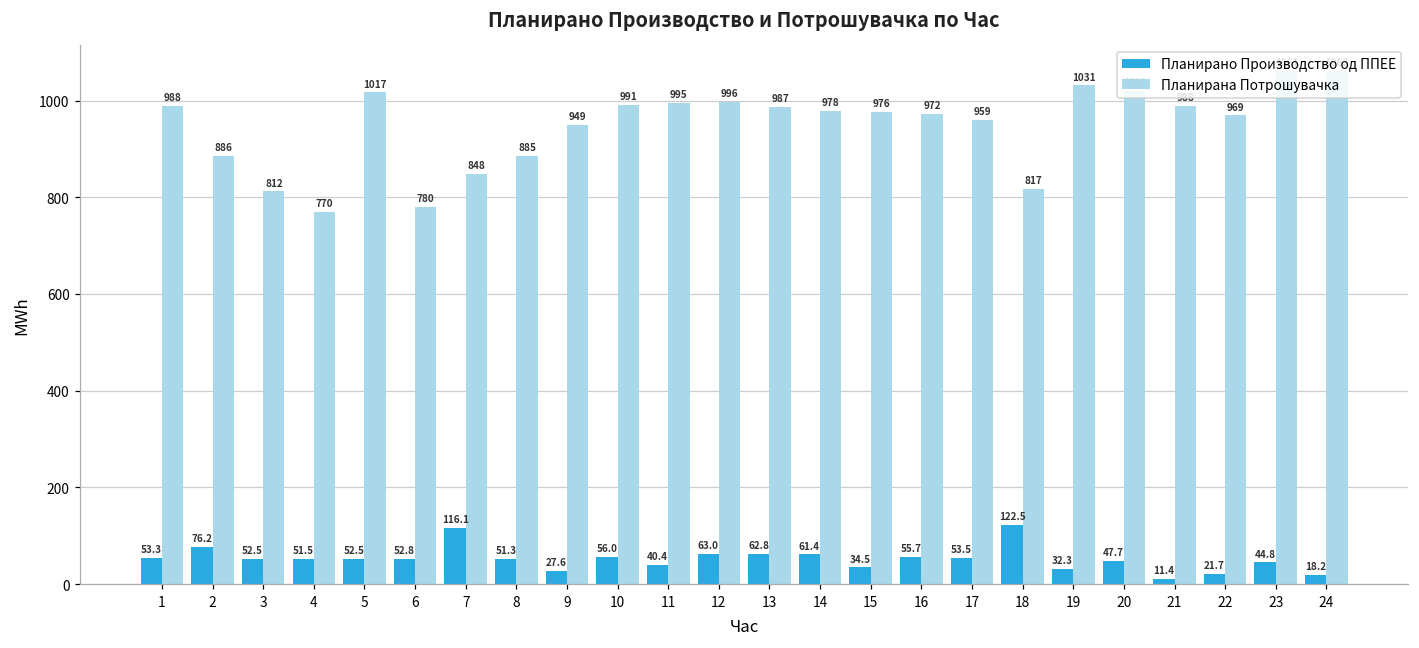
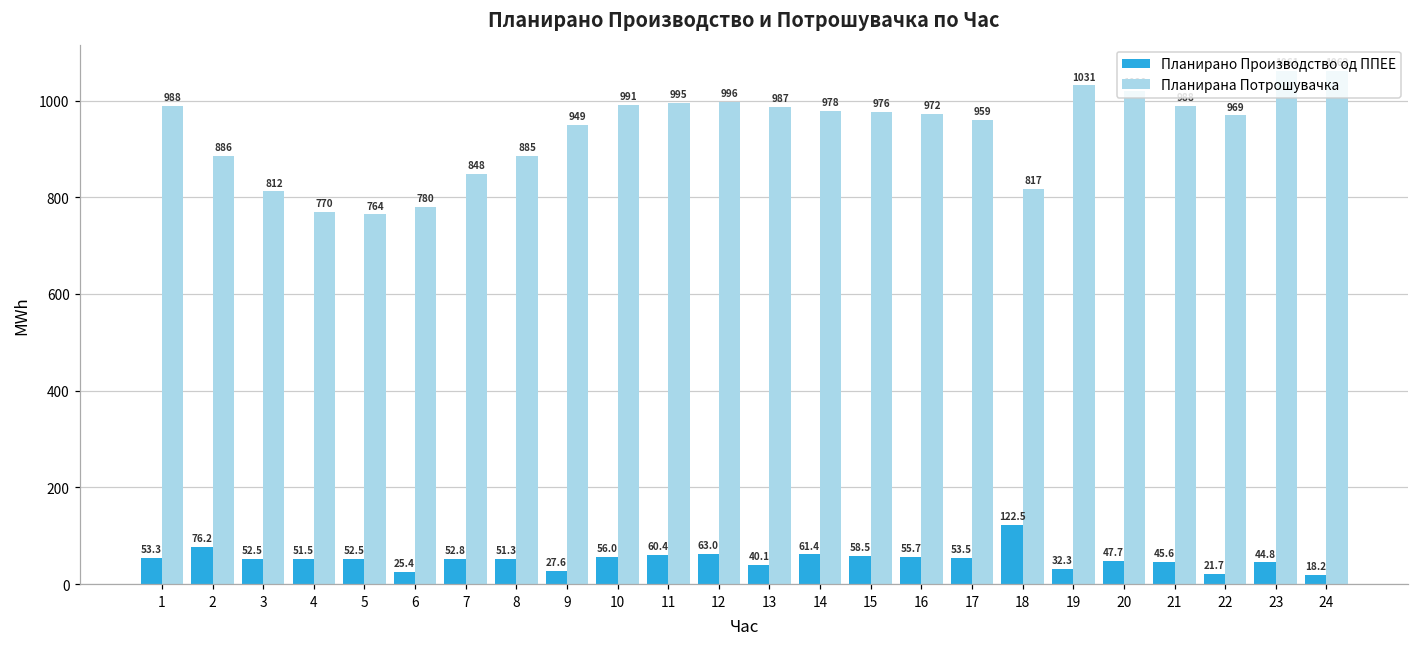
Планирана Потрошувачка, 5: 1017 -> 764
Планирано Производство од ППЕЕ, 6: 52.8 -> 25.4
Планирано Производство од ППЕЕ, 7: 116.1 -> 52.8
Планирано Производство од ППЕЕ, 11: 40.4 -> 60.4
Планирано Производство од ППЕЕ, 13: 62.8 -> 40.1
Планирано Производство од ППЕЕ, 15: 34.5 -> 58.5
Планирано Производство од ППЕЕ, 21: 11.4 -> 45.6
